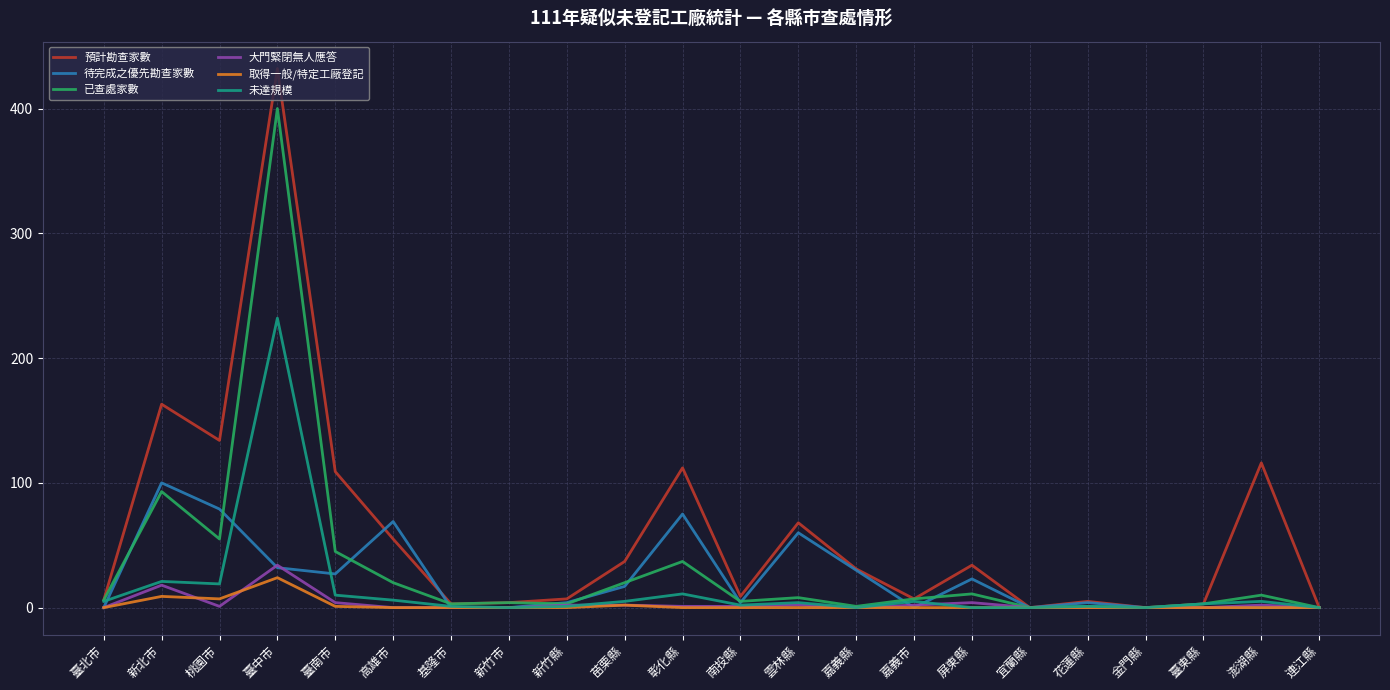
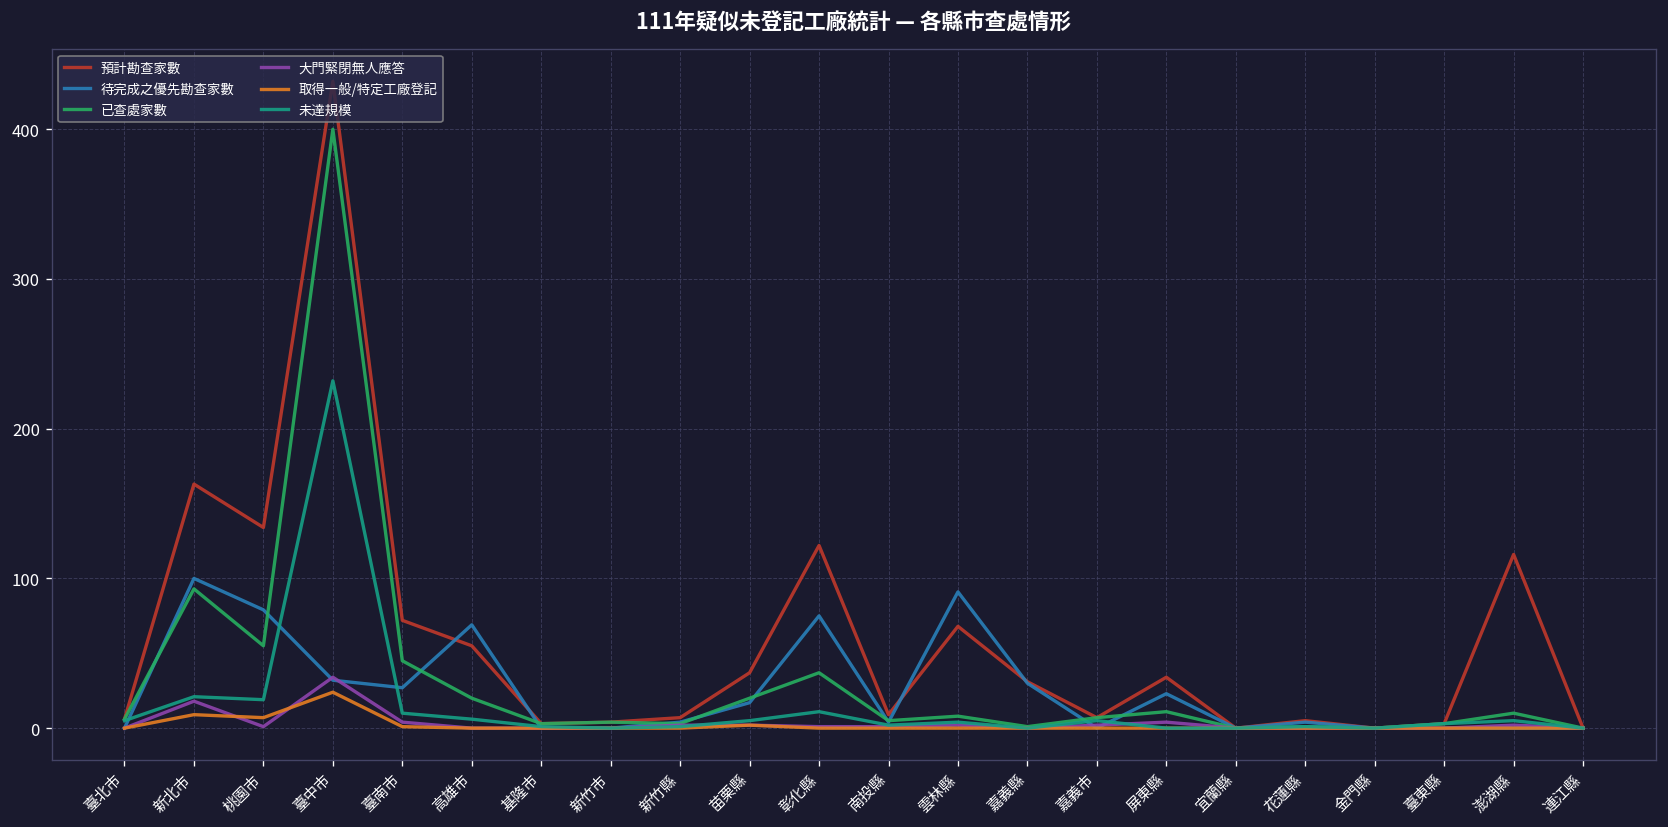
預計勘查家數, 臺南市: 109 -> 72
預計勘查家數, 彰化縣: 112 -> 122
待完成之優先勘查家數, 雲林縣: 60 -> 91
